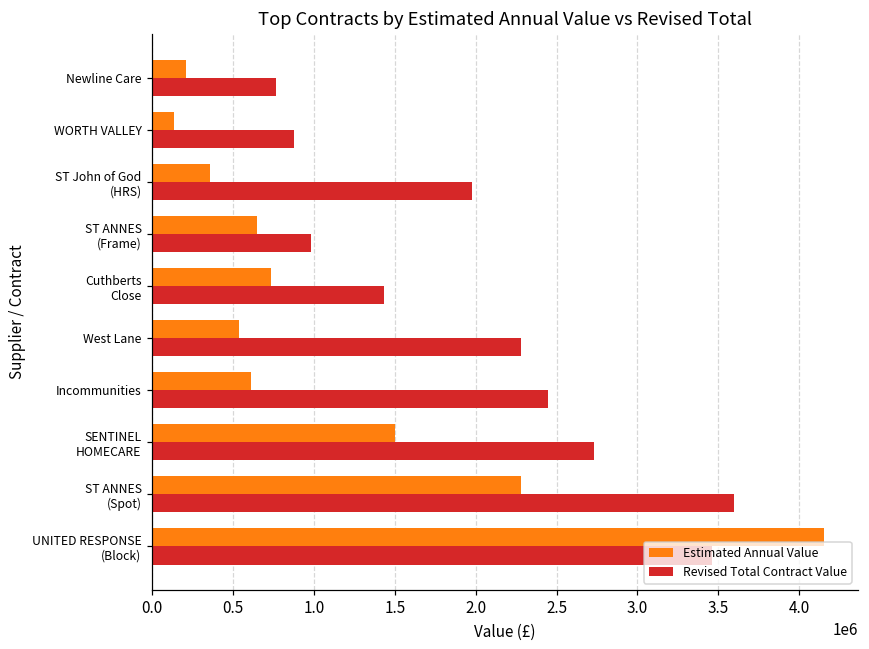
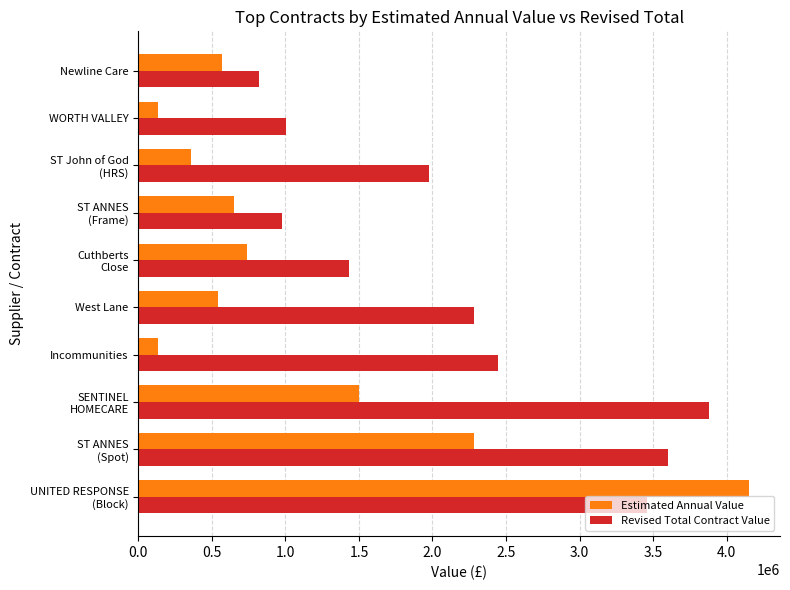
Estimated Annual Value, Newline Care: 210000 -> 570000
Revised Total Contract Value, Newline Care: 760000 -> 820000
Revised Total Contract Value, WORTH VALLEY: 880000 -> 1000000
Estimated Annual Value, Incommunities: 610000 -> 130000
Revised Total Contract Value, SENTINEL HOMECARE: 2730000 -> 3880000
